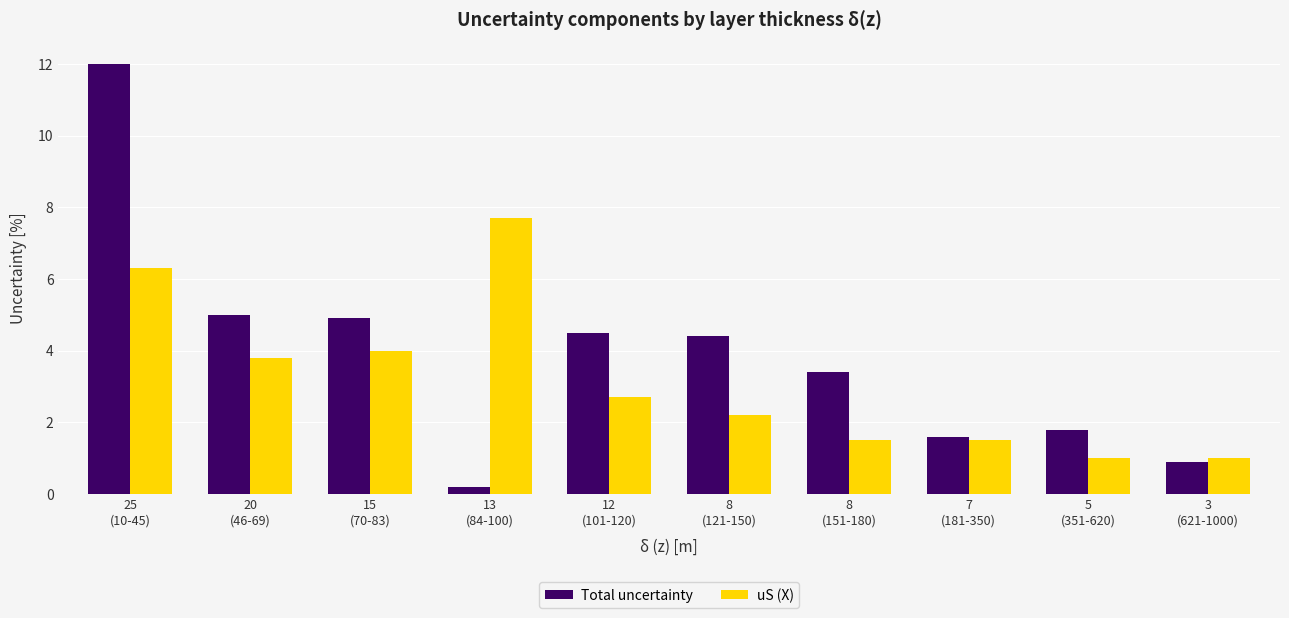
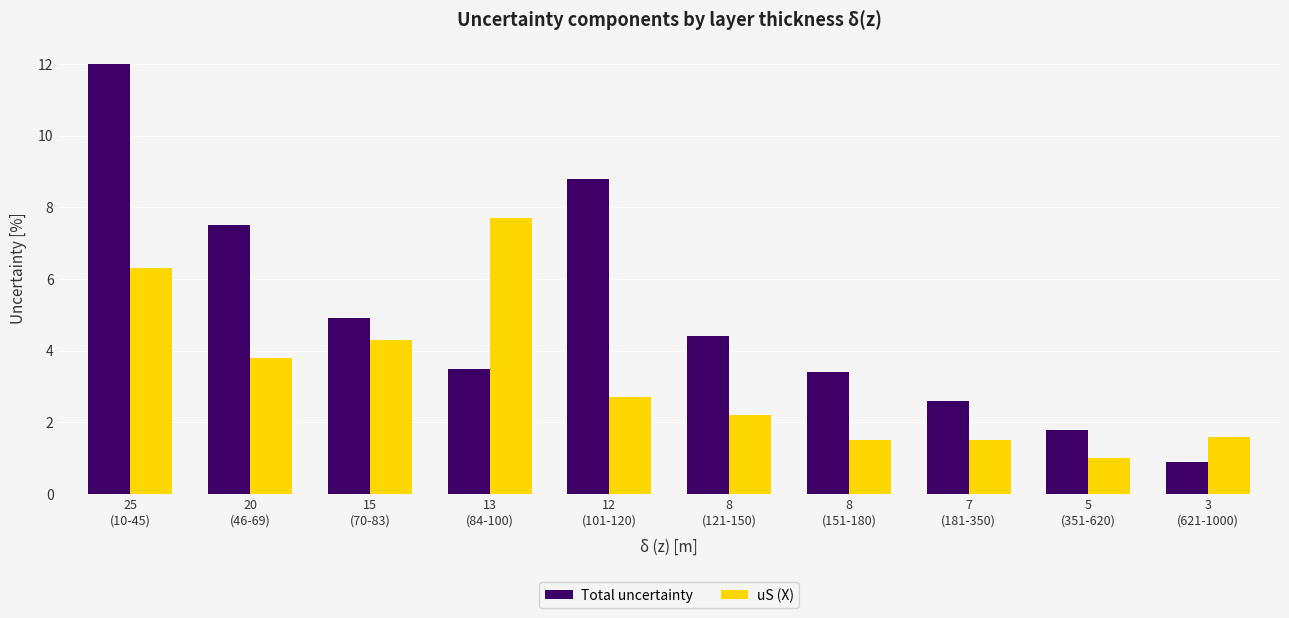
Total uncertainty, 20 (46-69): 5.0 -> 7.5
uS (X), 15 (70-83): 4.0 -> 4.3
Total uncertainty, 13 (84-100): 0.2 -> 3.5
Total uncertainty, 12 (101-120): 4.5 -> 8.8
Total uncertainty, 7 (181-350): 1.6 -> 2.6
uS (X), 3 (621-1000): 1.0 -> 1.6
